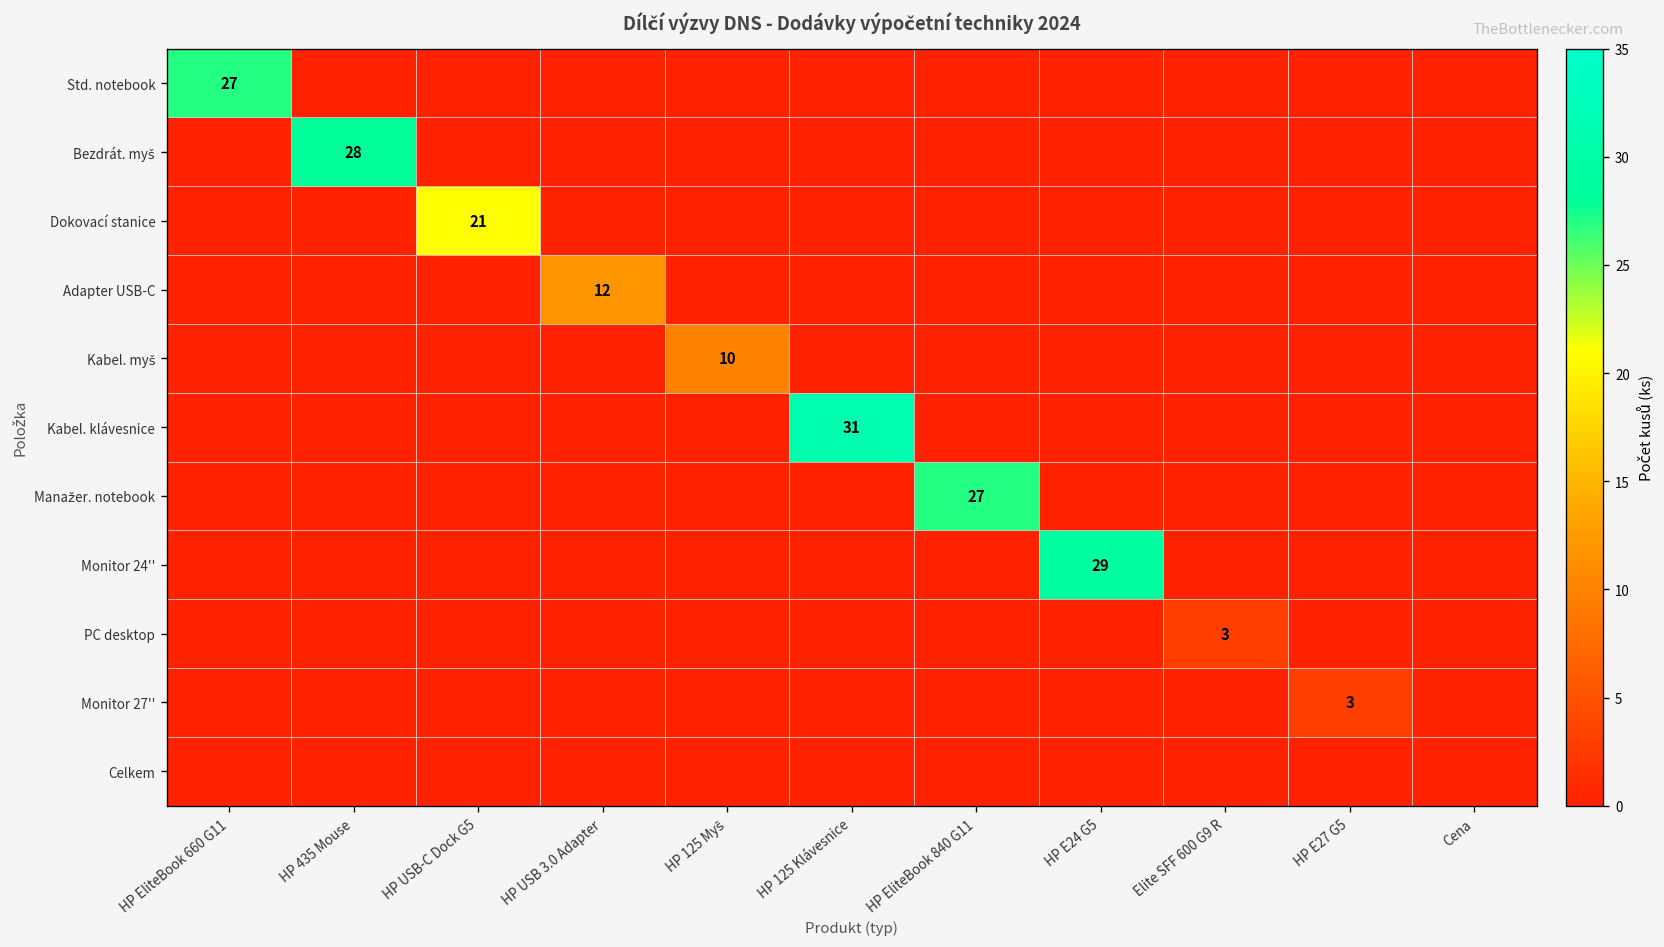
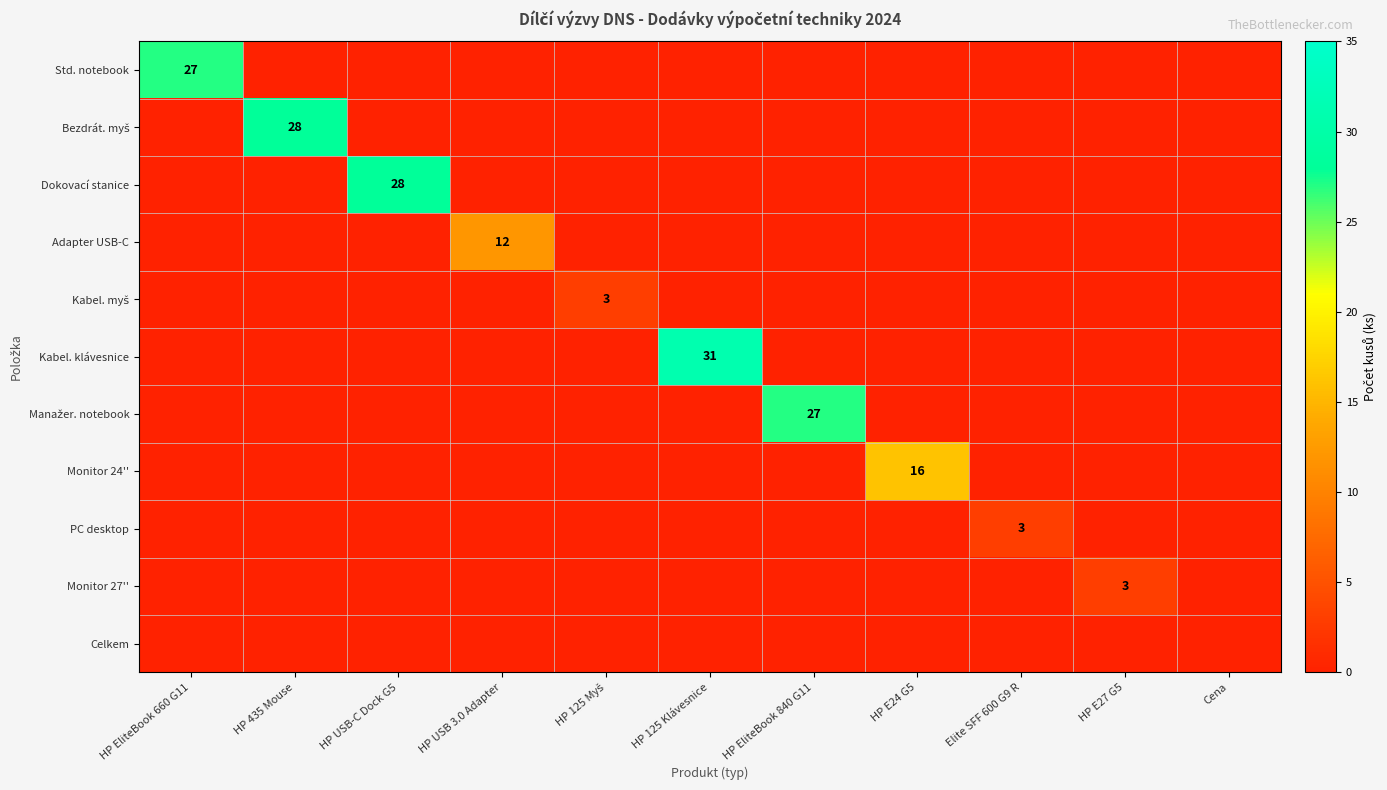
Dokovací stanice, HP USB-C Dock G5: 21 -> 28
Kabel. myš, HP 125 Myš: 10 -> 3
Monitor 24'', HP E24 G5: 29 -> 16
